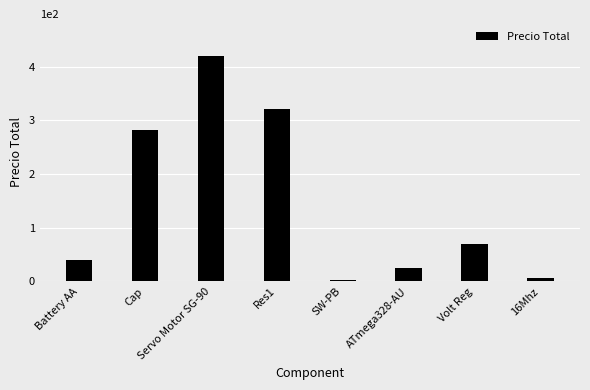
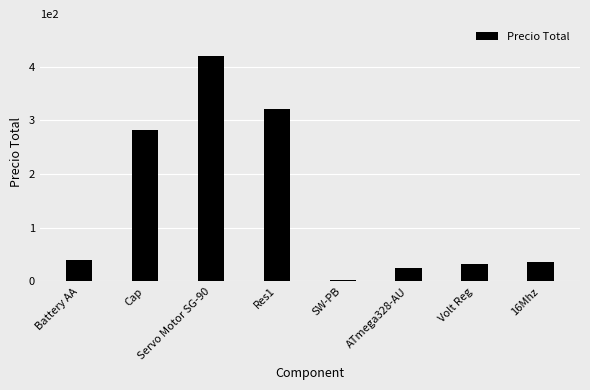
Volt Reg: 70 -> 30
16Mhz: 10 -> 40
